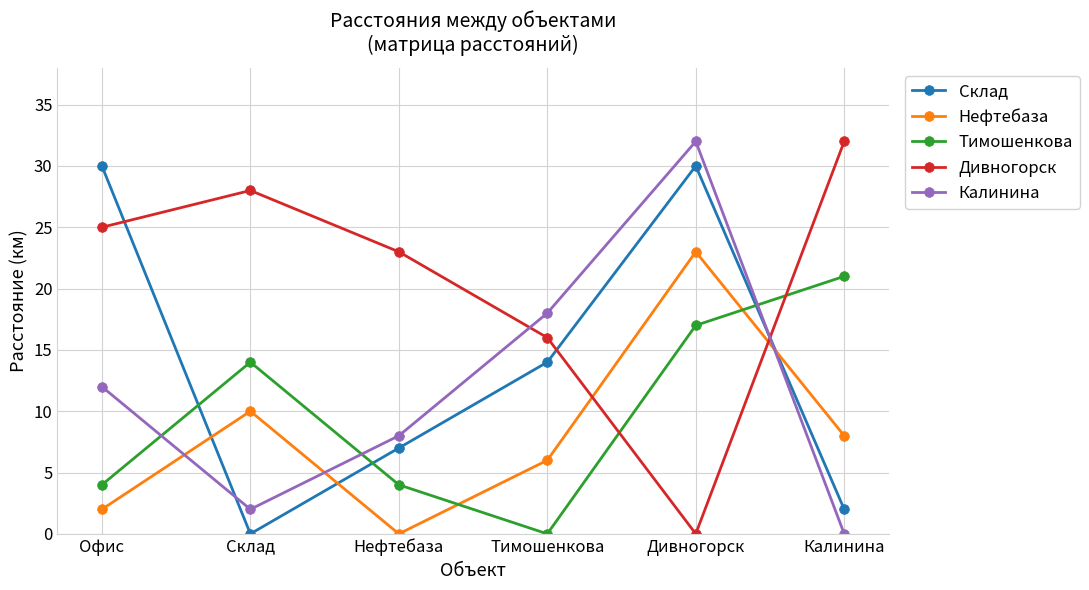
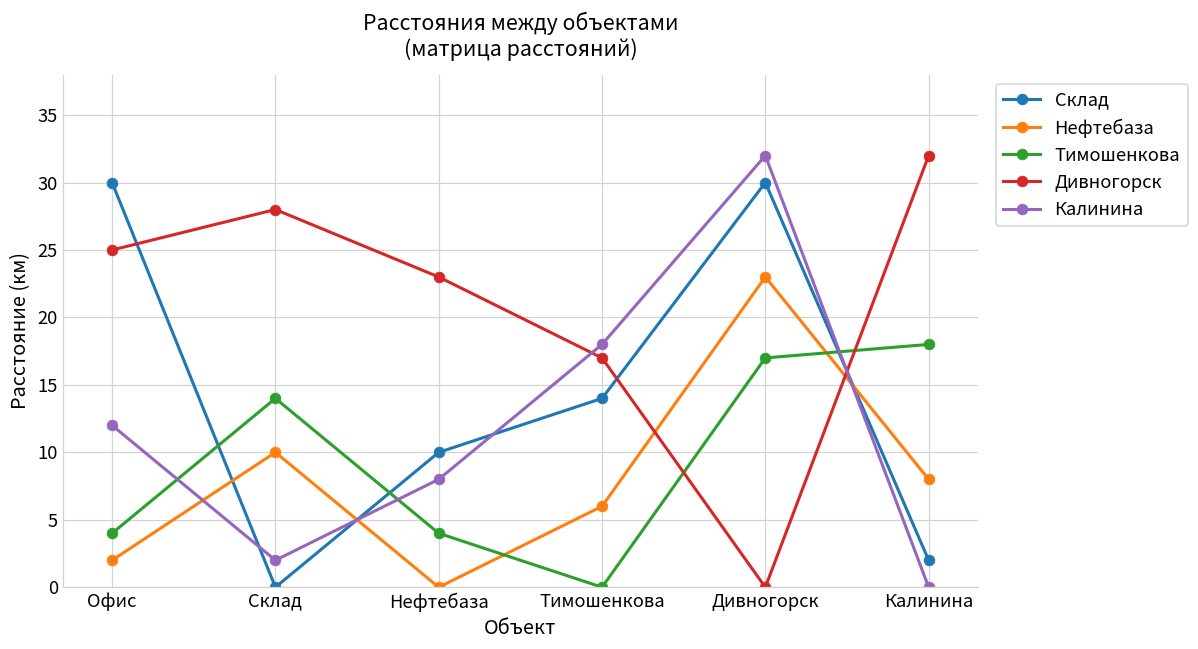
Склад, Нефтебаза: 7 -> 10
Дивногорск, Тимошенкова: 16 -> 17
Тимошенкова, Калинина: 21 -> 18
